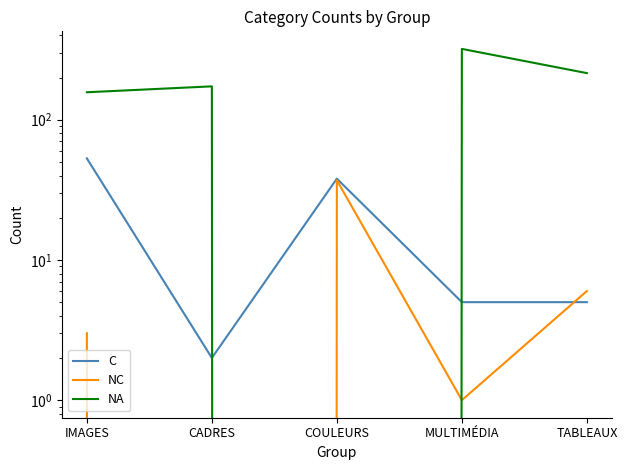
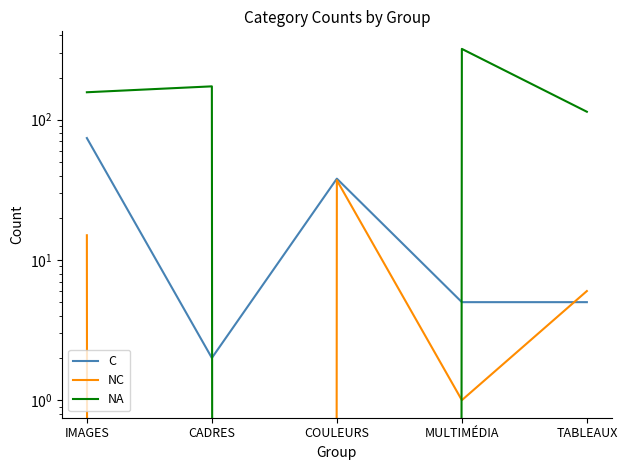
C, IMAGES: 53 -> 70
NC, IMAGES: 3 -> 15
NA, TABLEAUX: 220 -> 110
